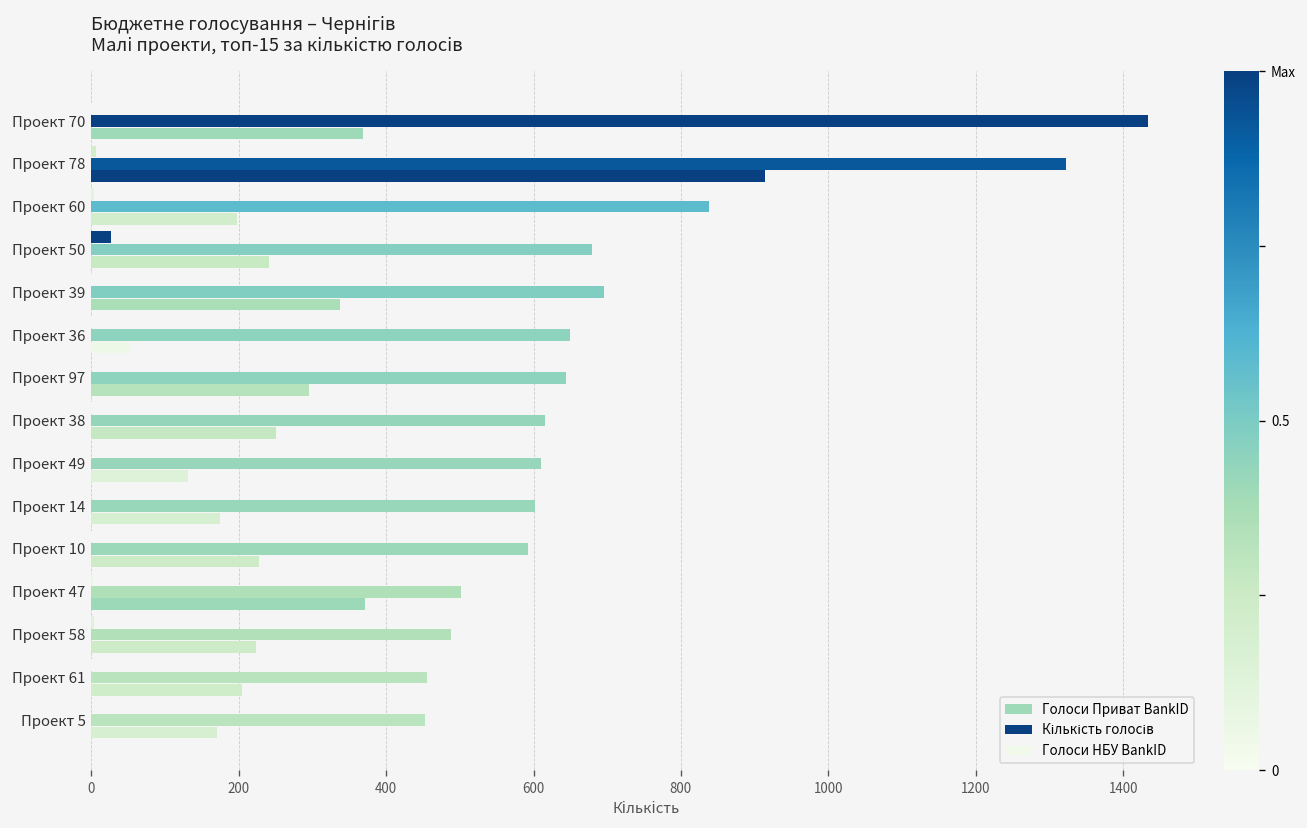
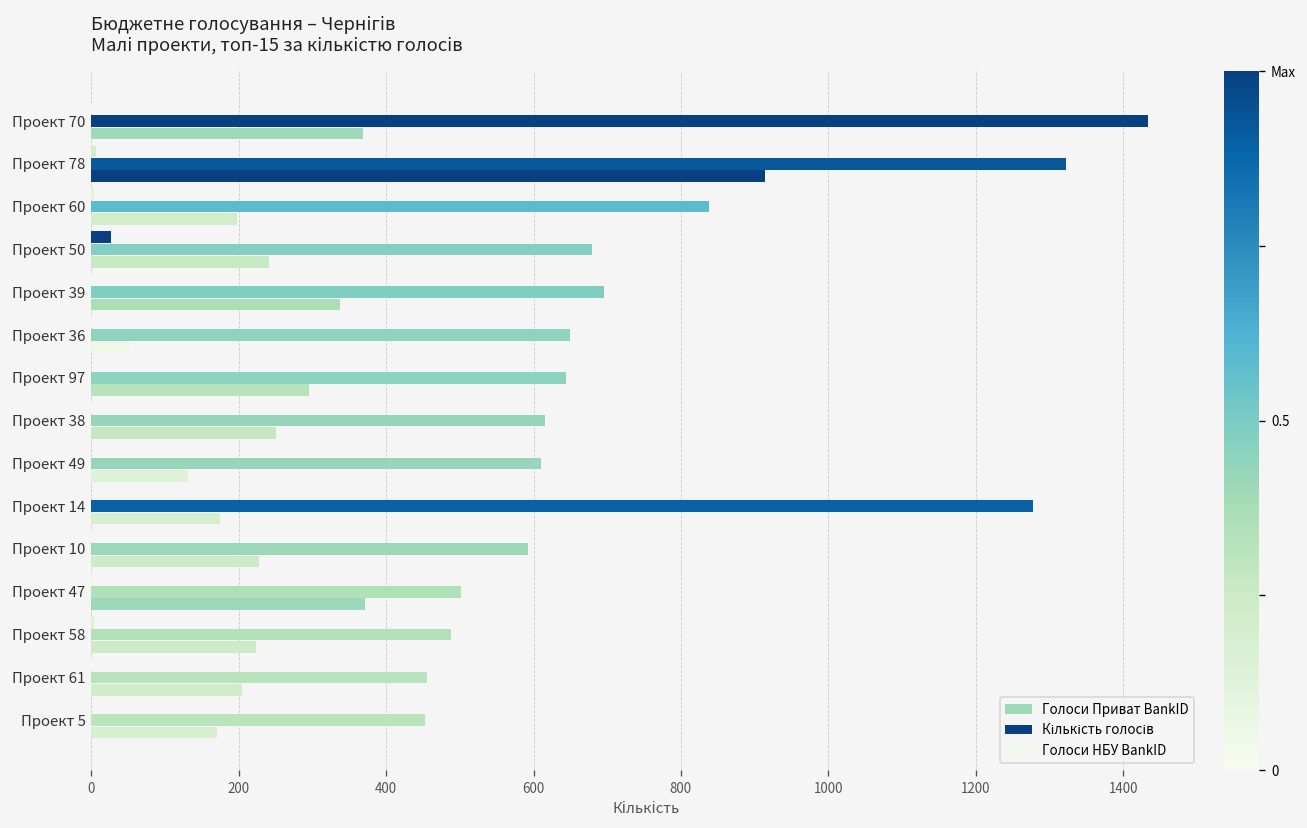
Кількість голосів, Проект 14: 600 -> 1280
